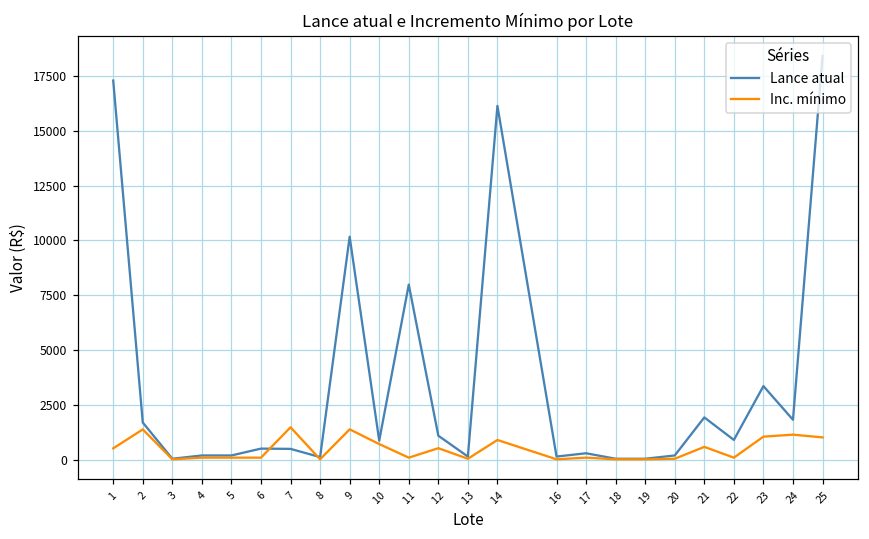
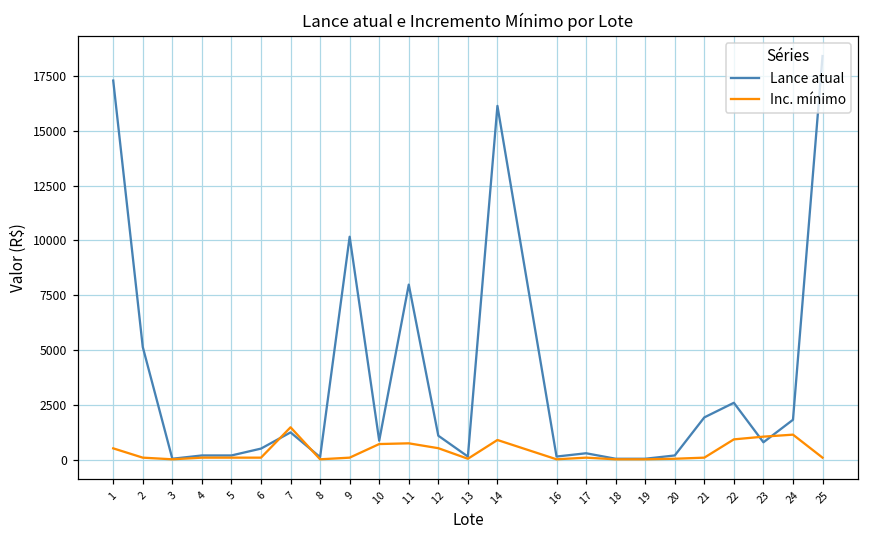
Lance atual, 2: 1700 -> 5100
Inc. mínimo, 2: 1400 -> 100
Lance atual, 7: 500 -> 1300
Inc. mínimo, 9: 1400 -> 100
Inc. mínimo, 11: 100 -> 800
Inc. mínimo, 21: 600 -> 100
Lance atual, 22: 900 -> 2600
Inc. mínimo, 22: 100 -> 900
Lance atual, 23: 3400 -> 800
Inc. mínimo, 25: 1000 -> 100
